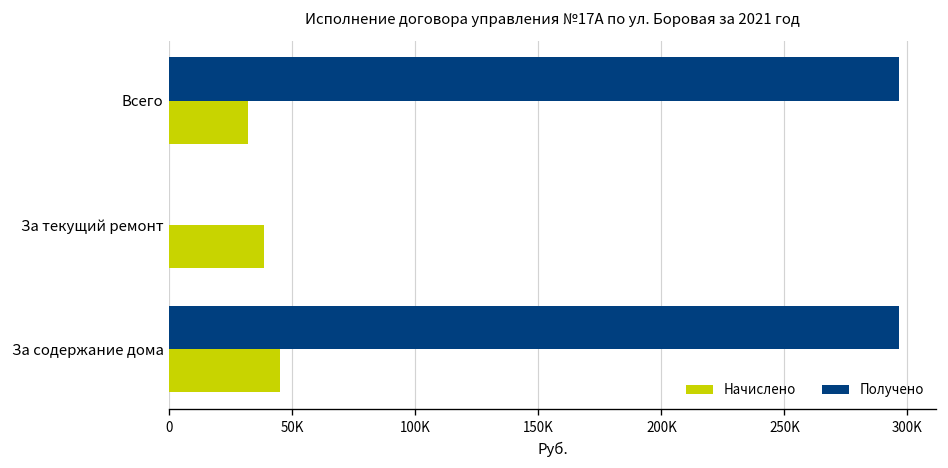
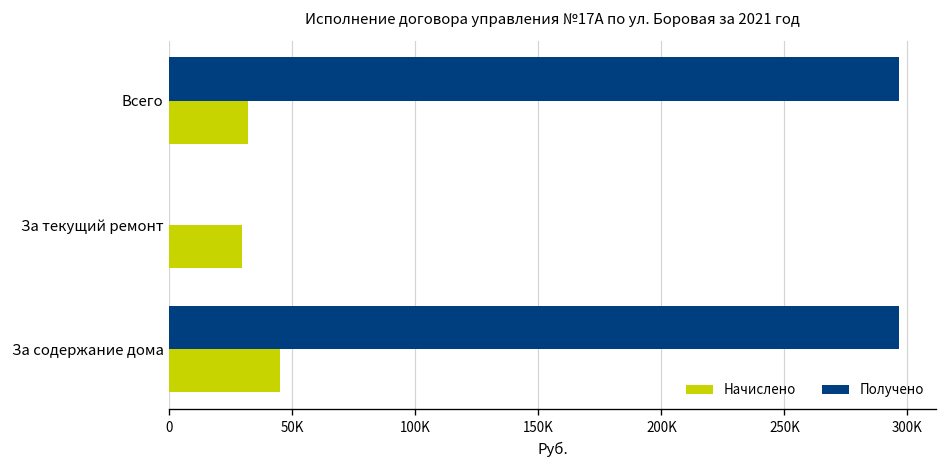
Начислено, За текущий ремонт: 38000 -> 29000
